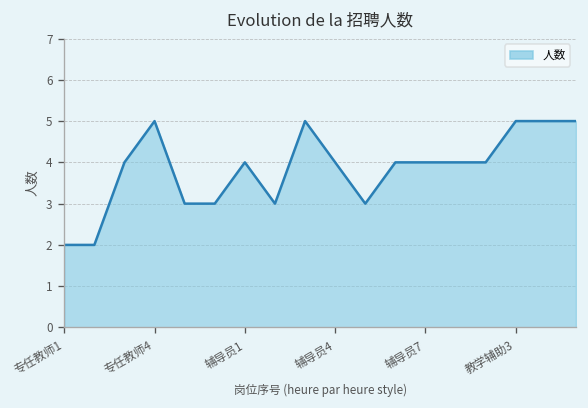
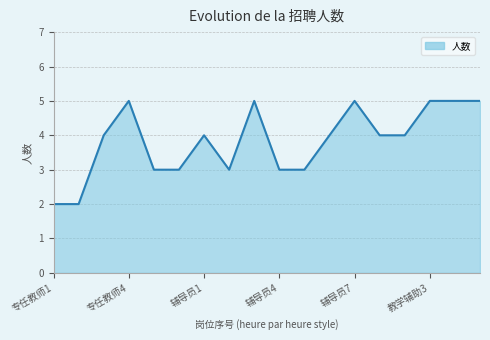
辅导员4: 4 -> 3
辅导员7: 4 -> 5
